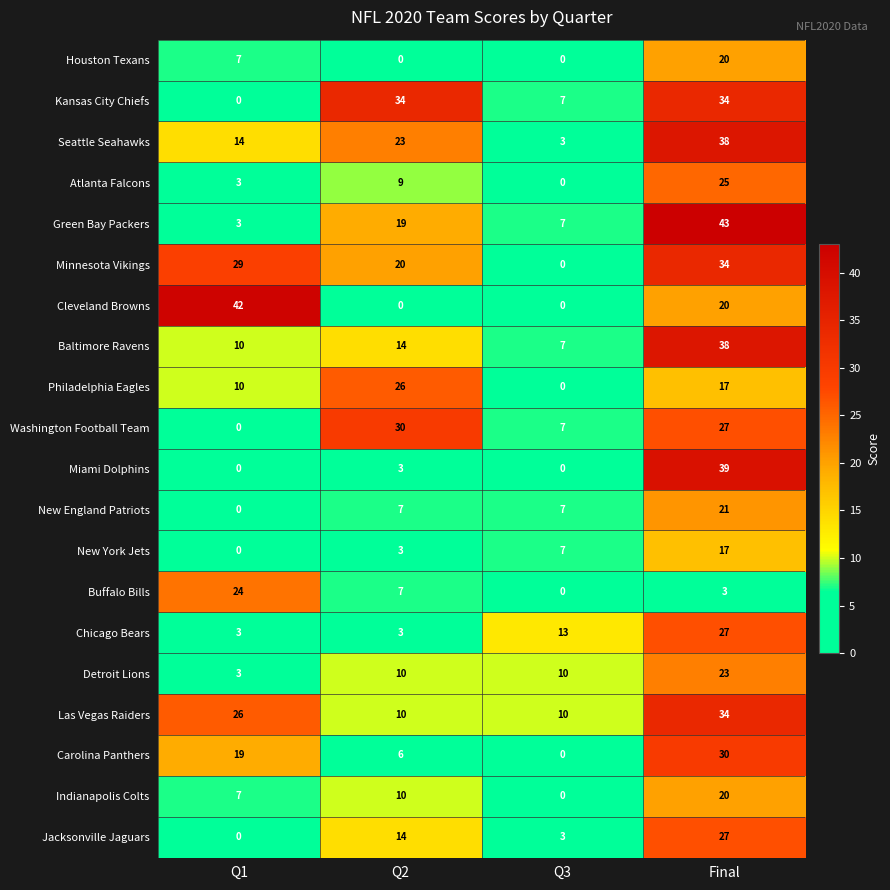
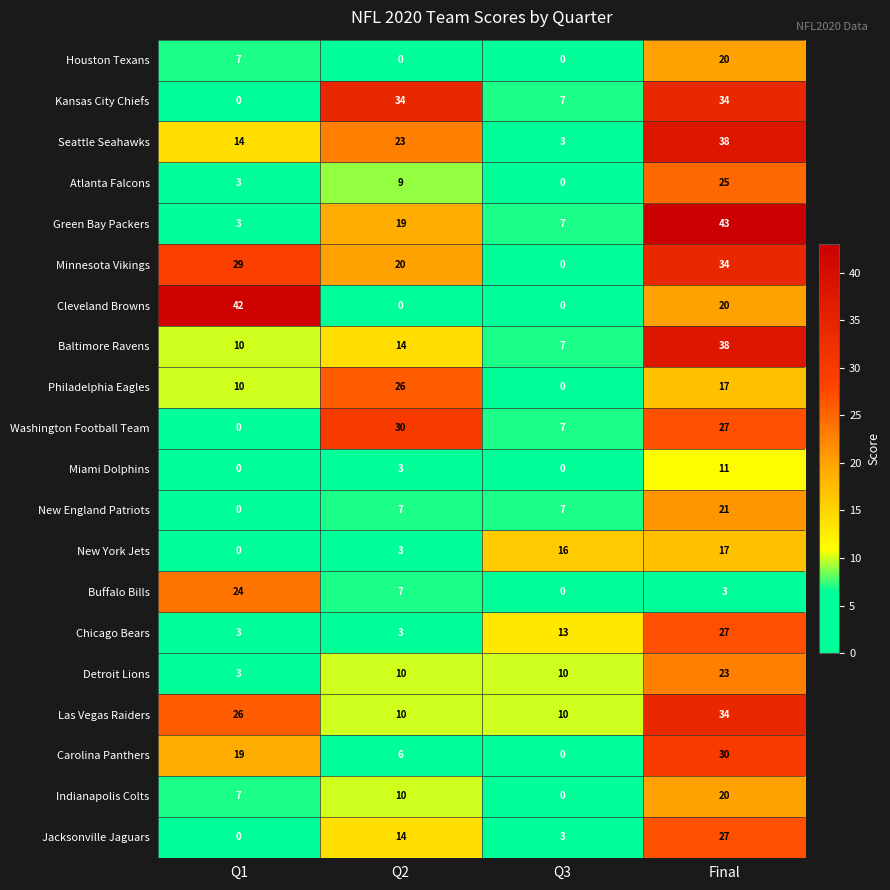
Miami Dolphins, Final: 39 -> 11
New York Jets, Q3: 7 -> 16
